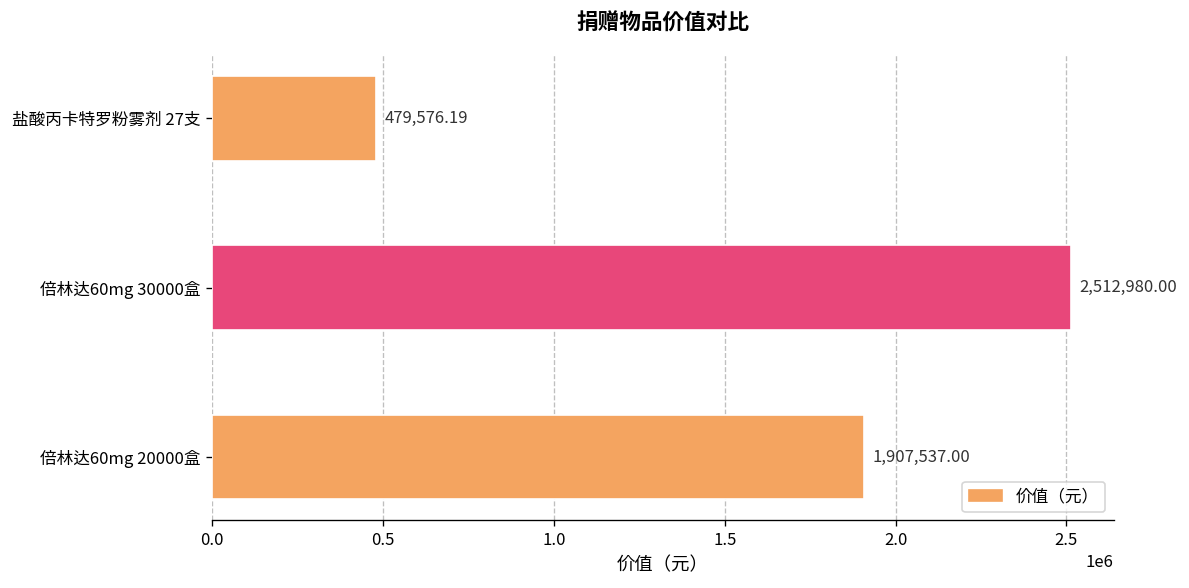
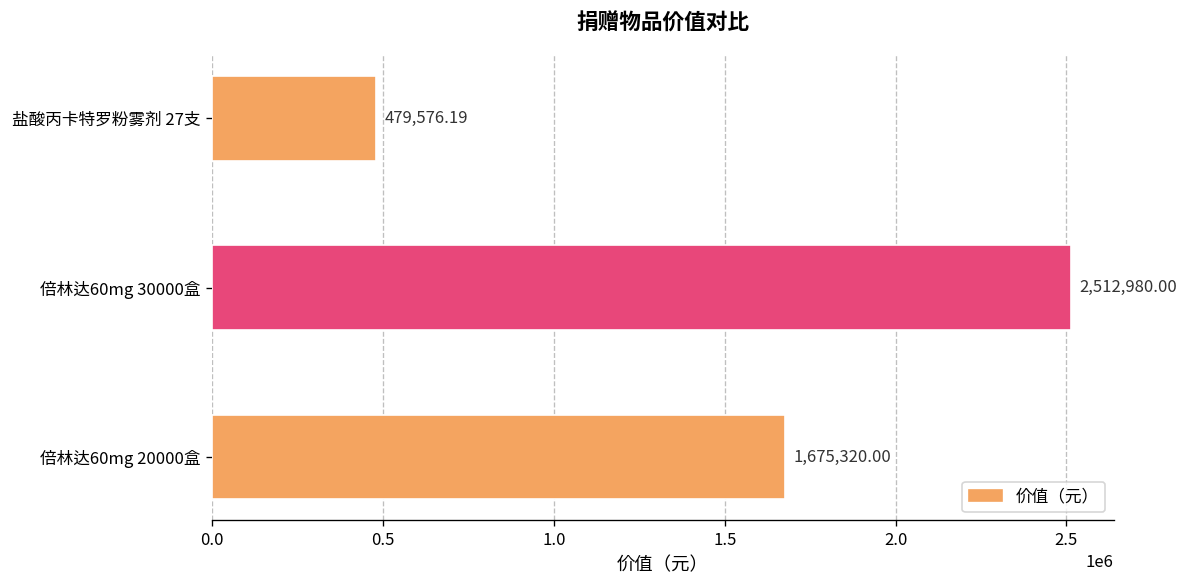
倍林达60mg 20000盒: 1,907,537.00 -> 1,675,320.00
